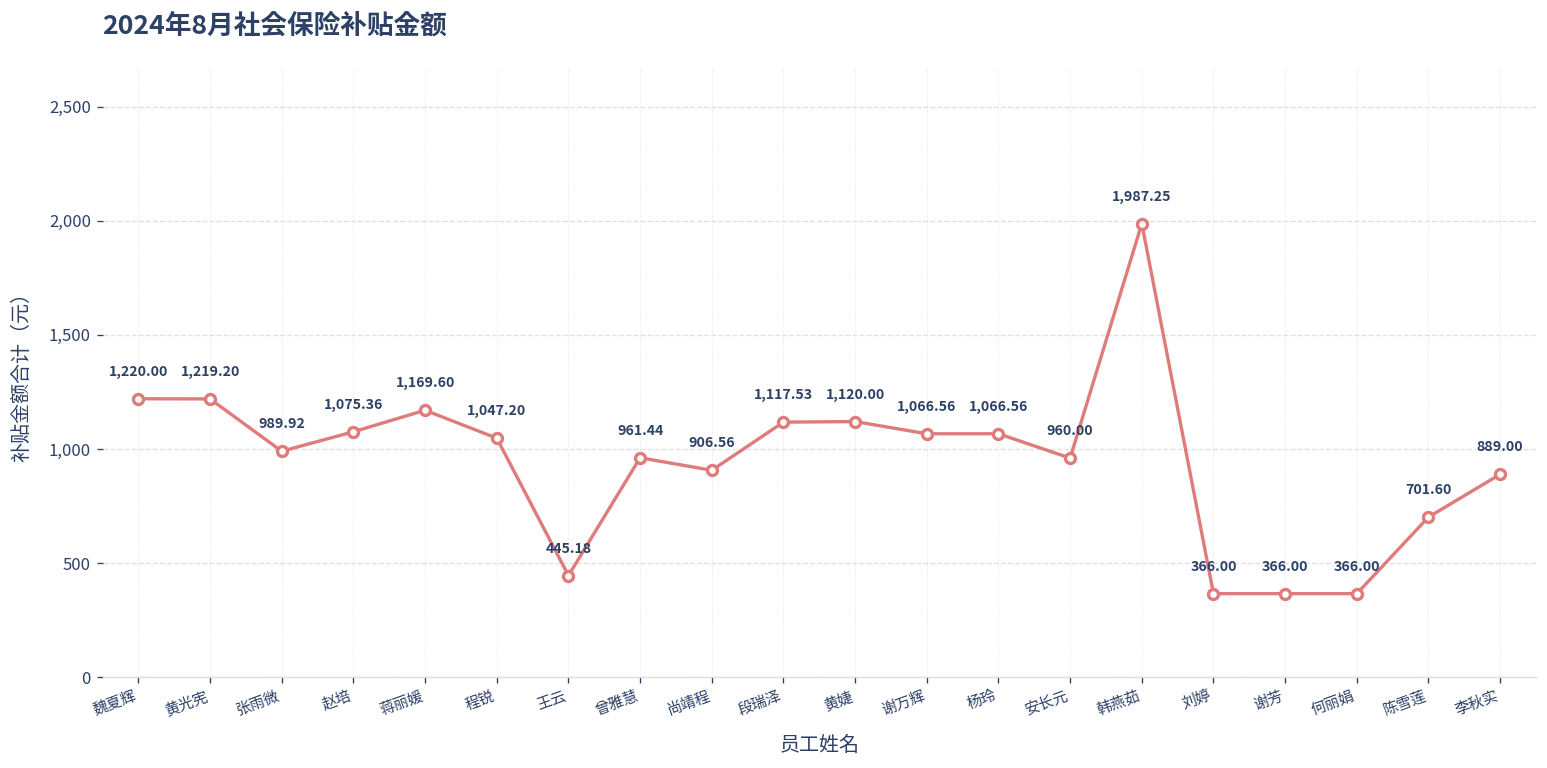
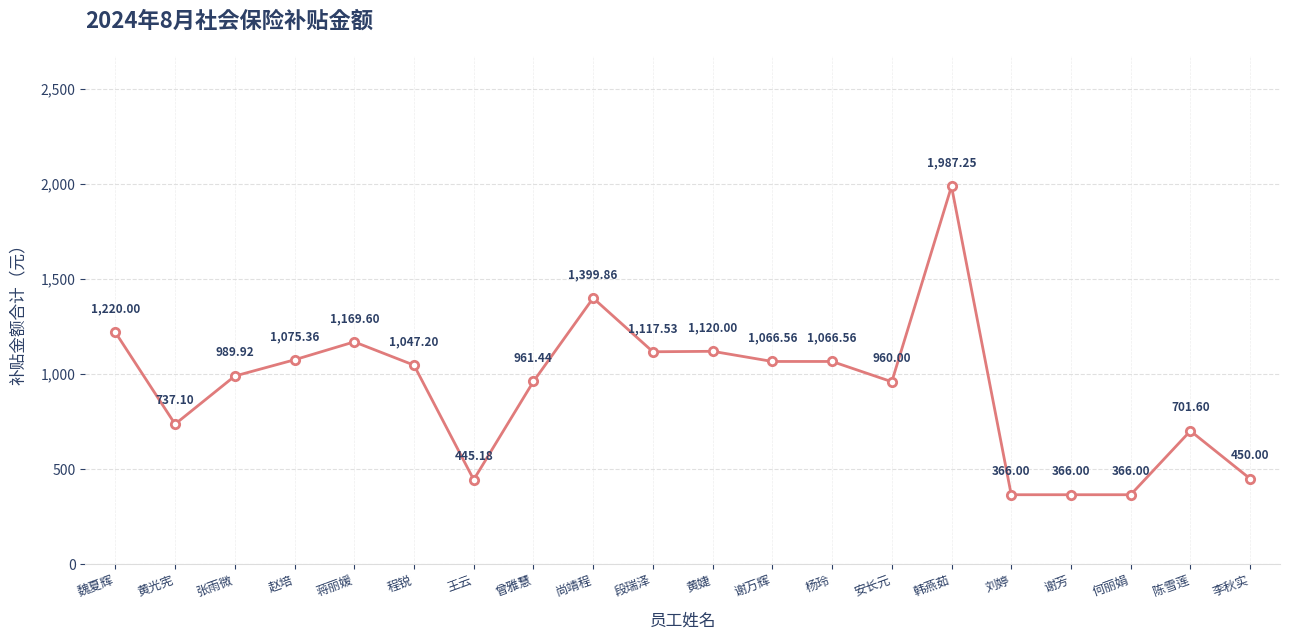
黄光宪: 1,219.20 -> 737.10
尚靖程: 906.56 -> 1,399.86
李秋实: 889.00 -> 450.00
